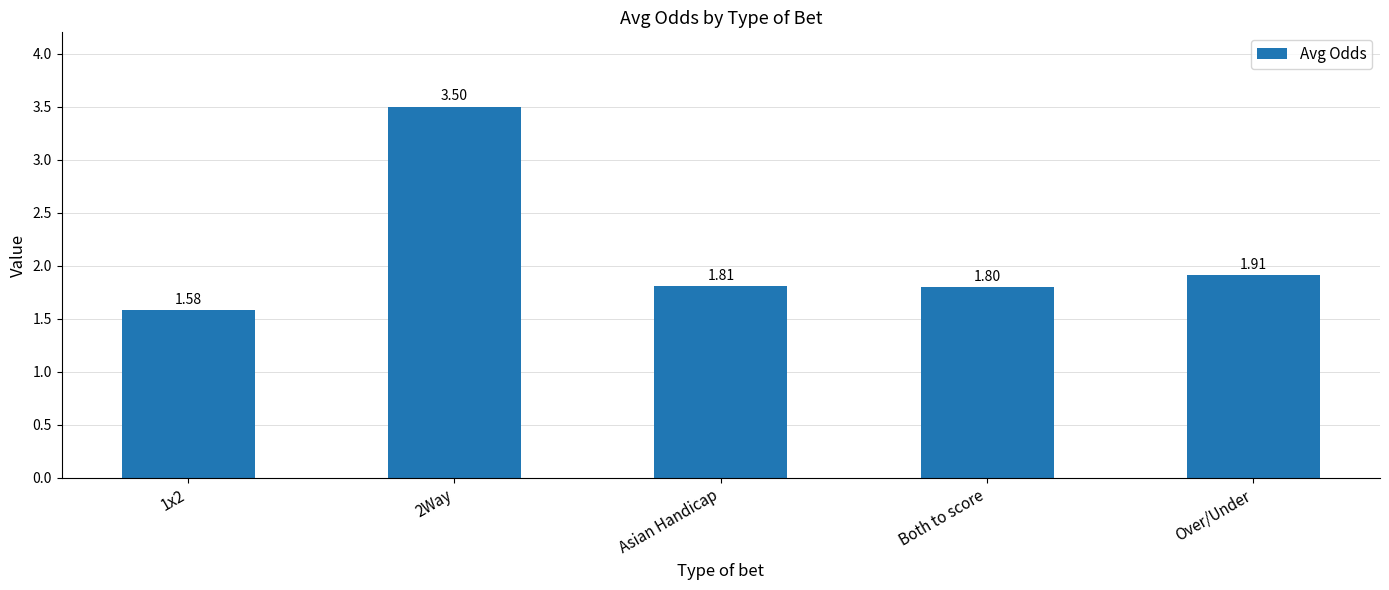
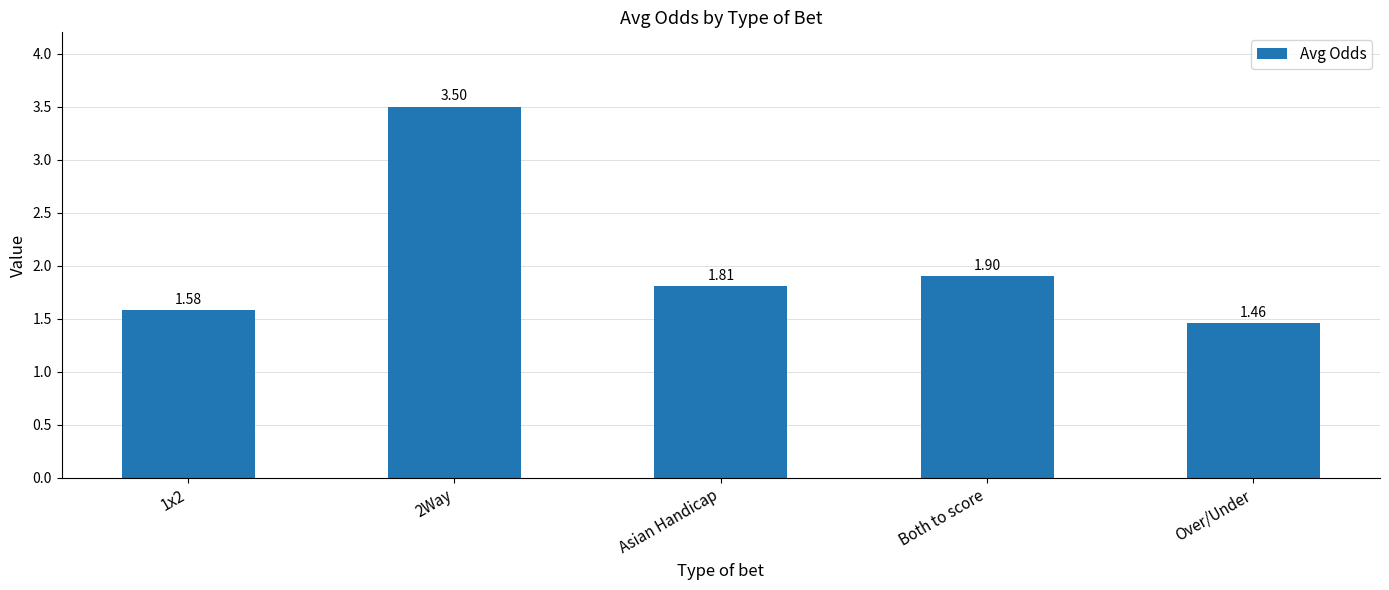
Both to score: 1.80 -> 1.90
Over/Under: 1.91 -> 1.46
